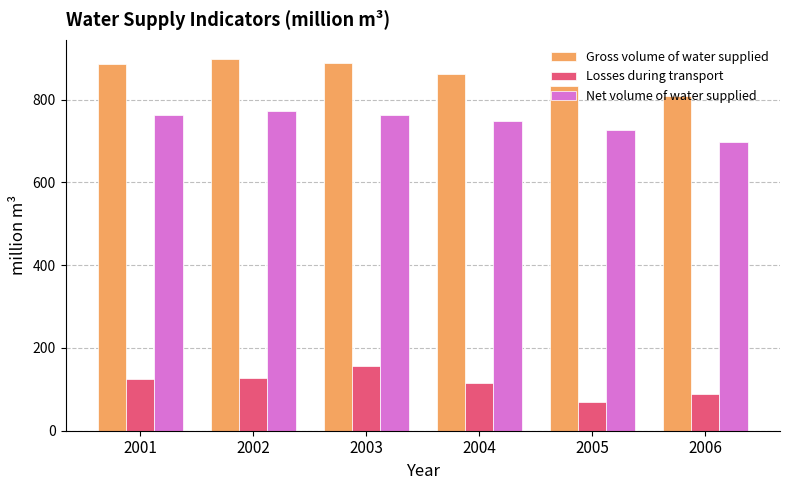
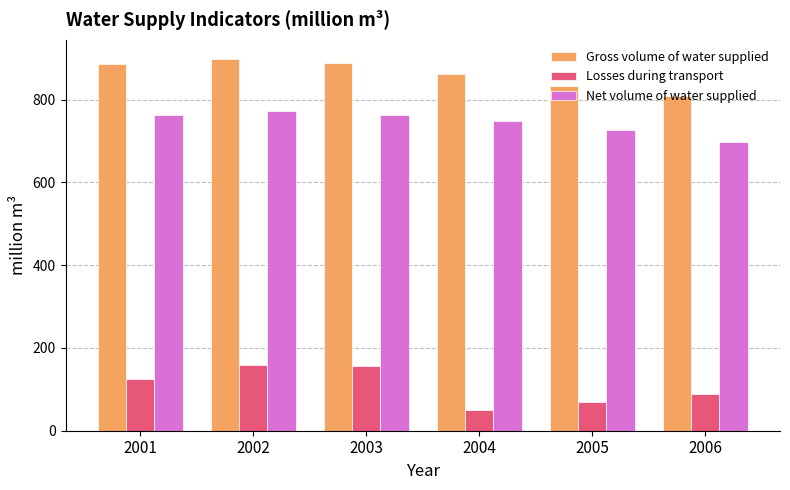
Losses during transport, 2002: 130 -> 160
Losses during transport, 2004: 120 -> 50
